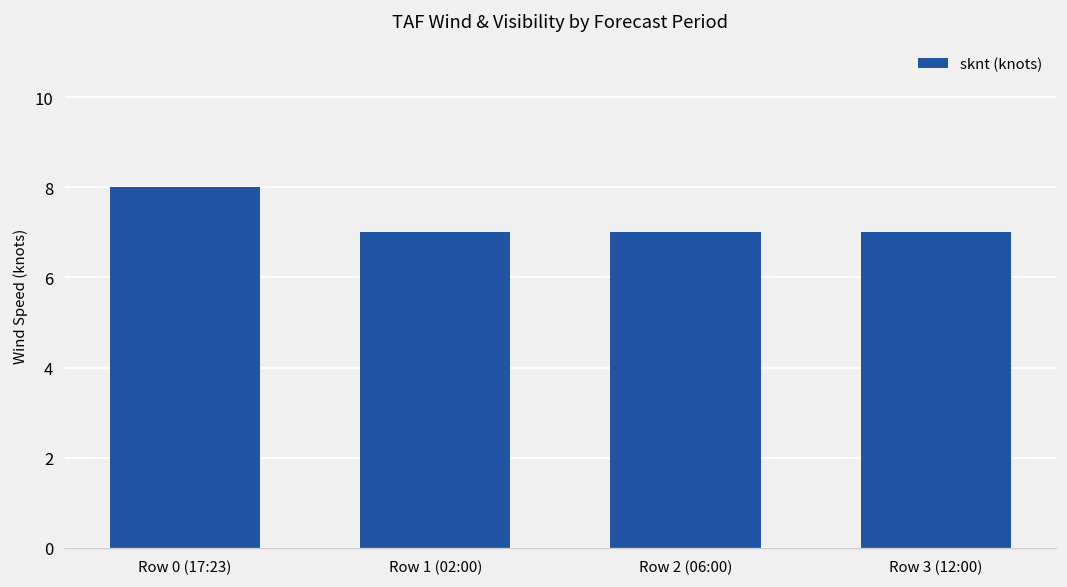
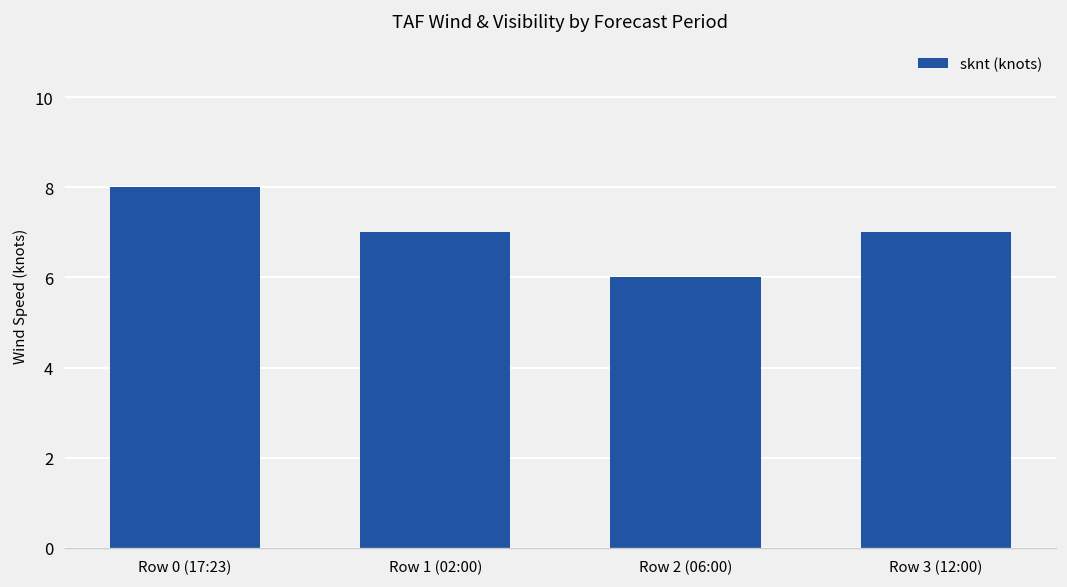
Row 2 (06:00): 7 -> 6
